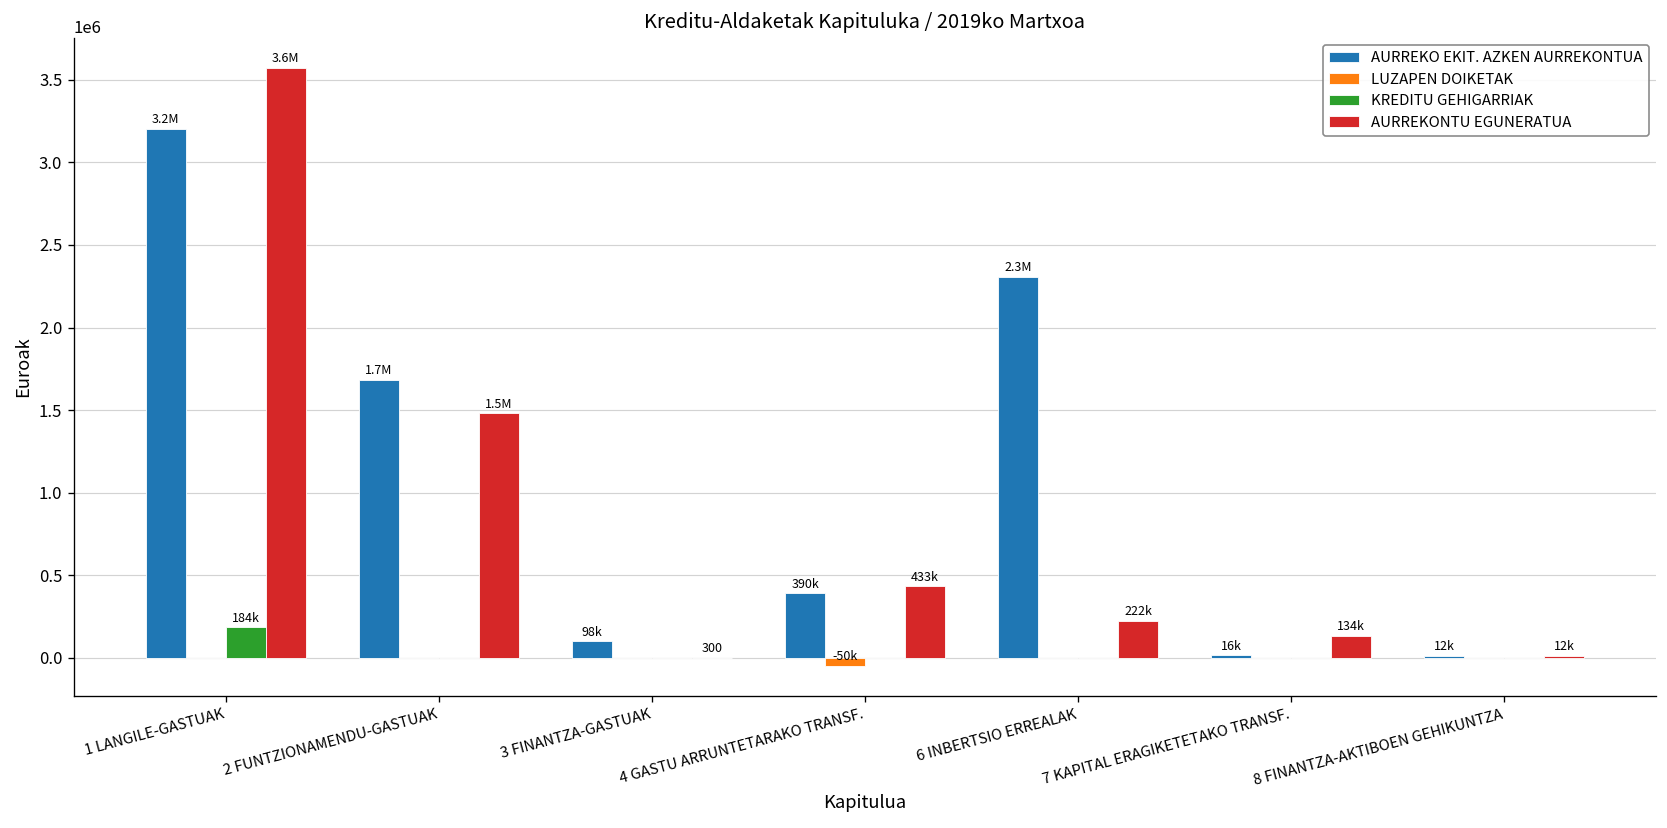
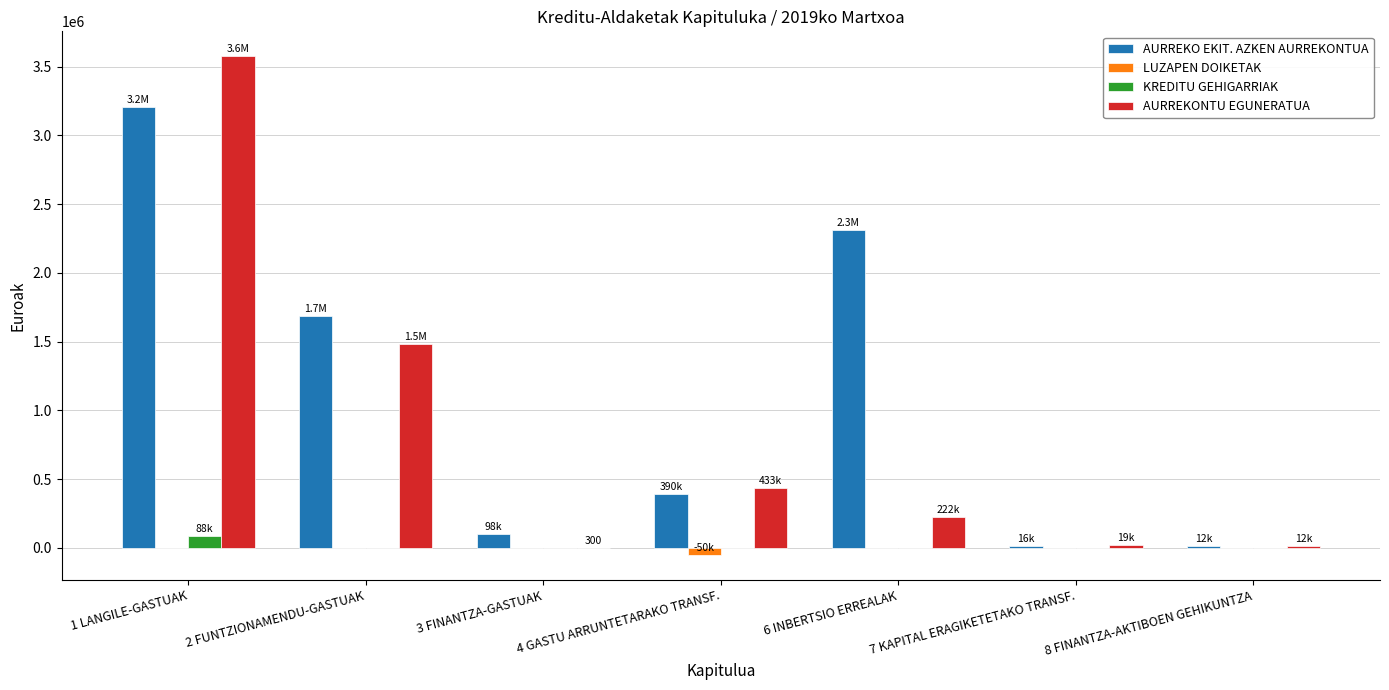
KREDITU GEHIGARRIAK, 1 LANGILE-GASTUAK: 184k -> 88k
AURREKONTU EGUNERATUA, 7 KAPITAL ERAGIKETETAKO TRANSF.: 134k -> 19k
